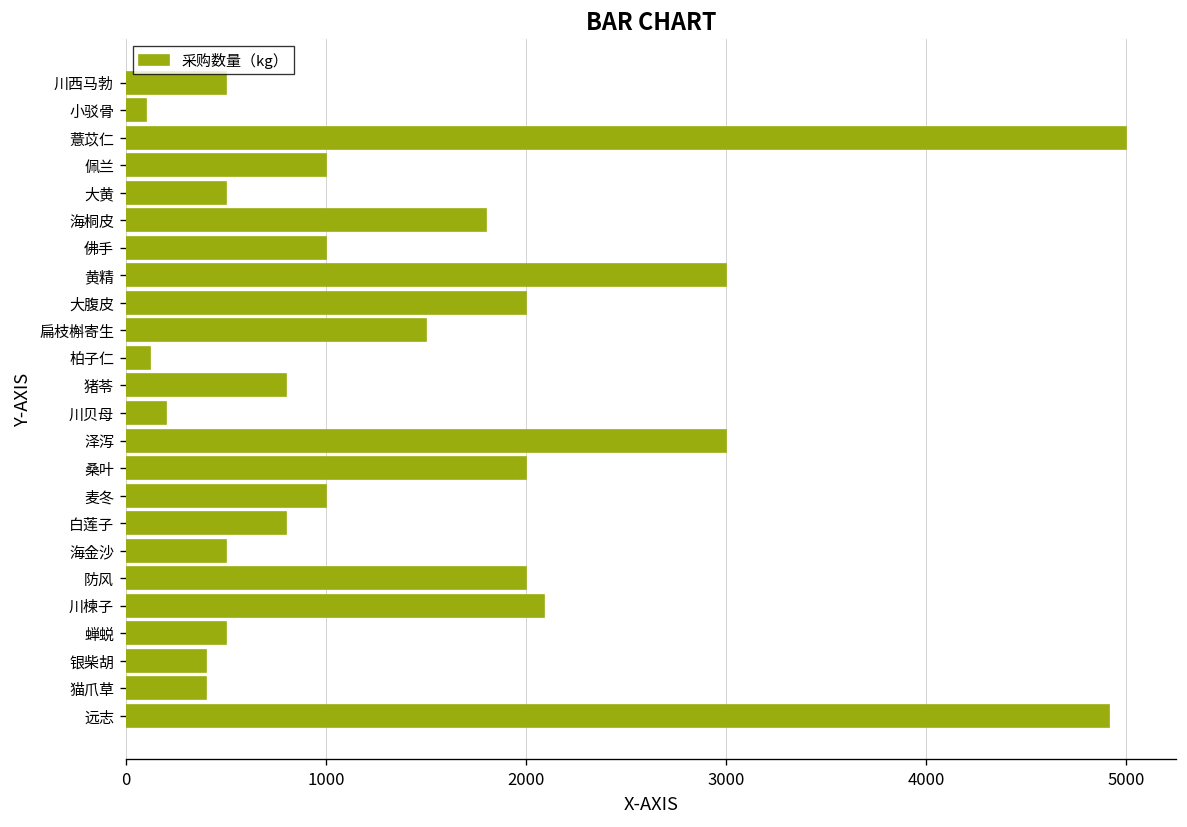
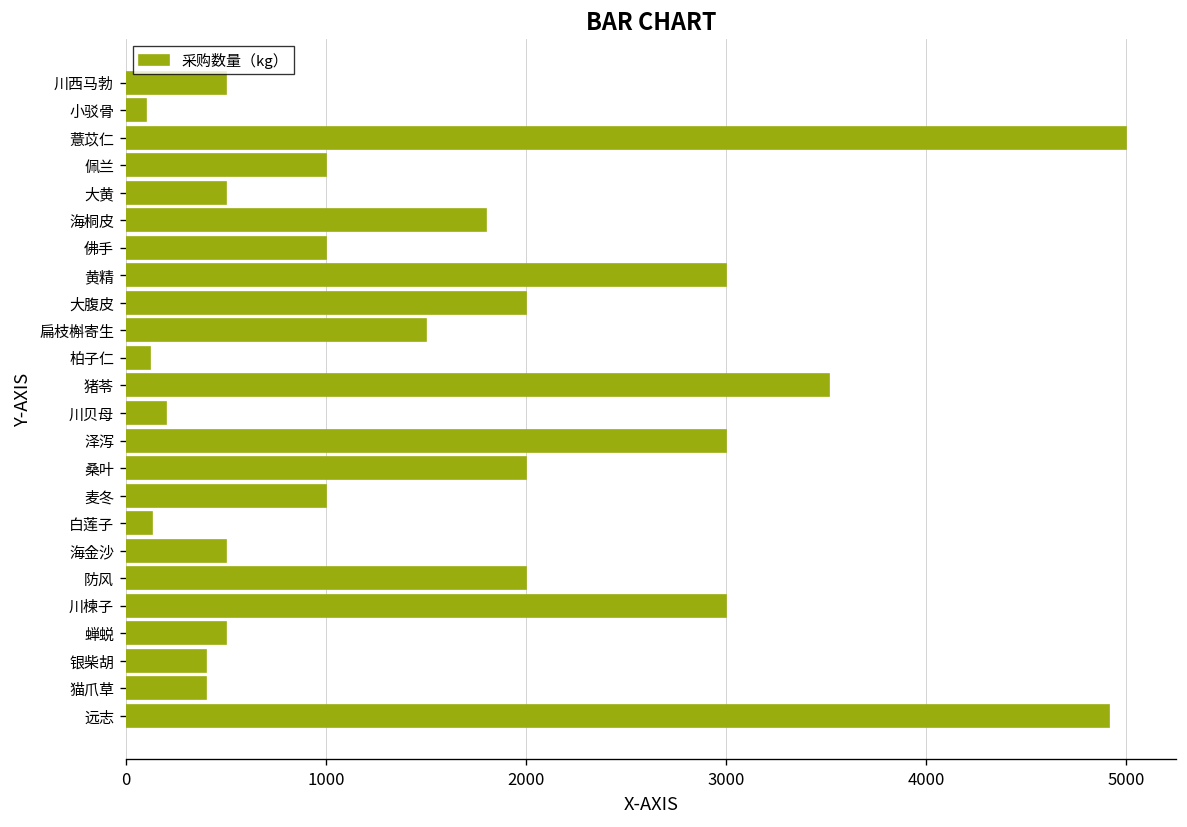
猪苓: 800 -> 3510
白莲子: 800 -> 130
川楝子: 2090 -> 3000
